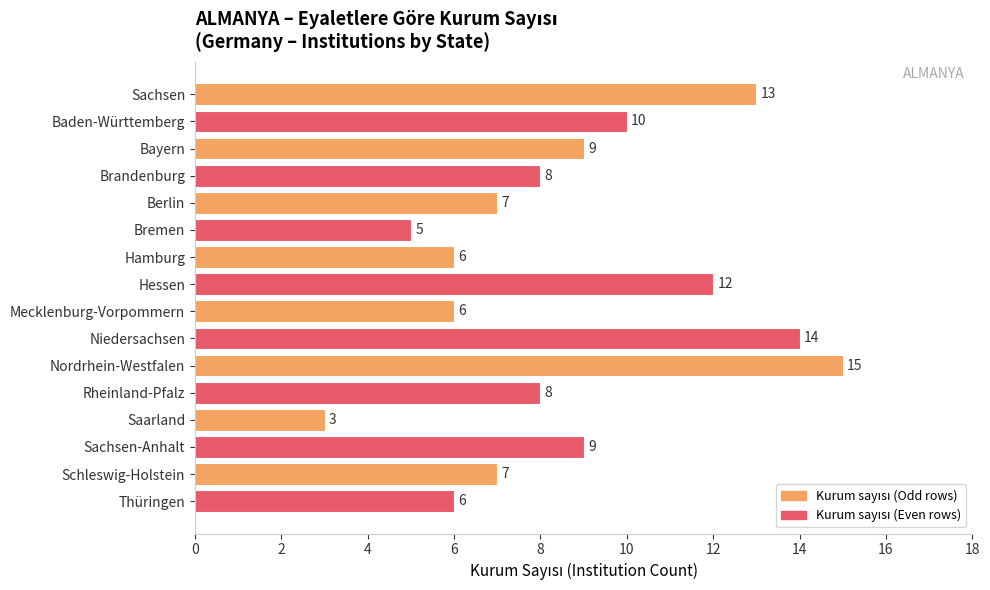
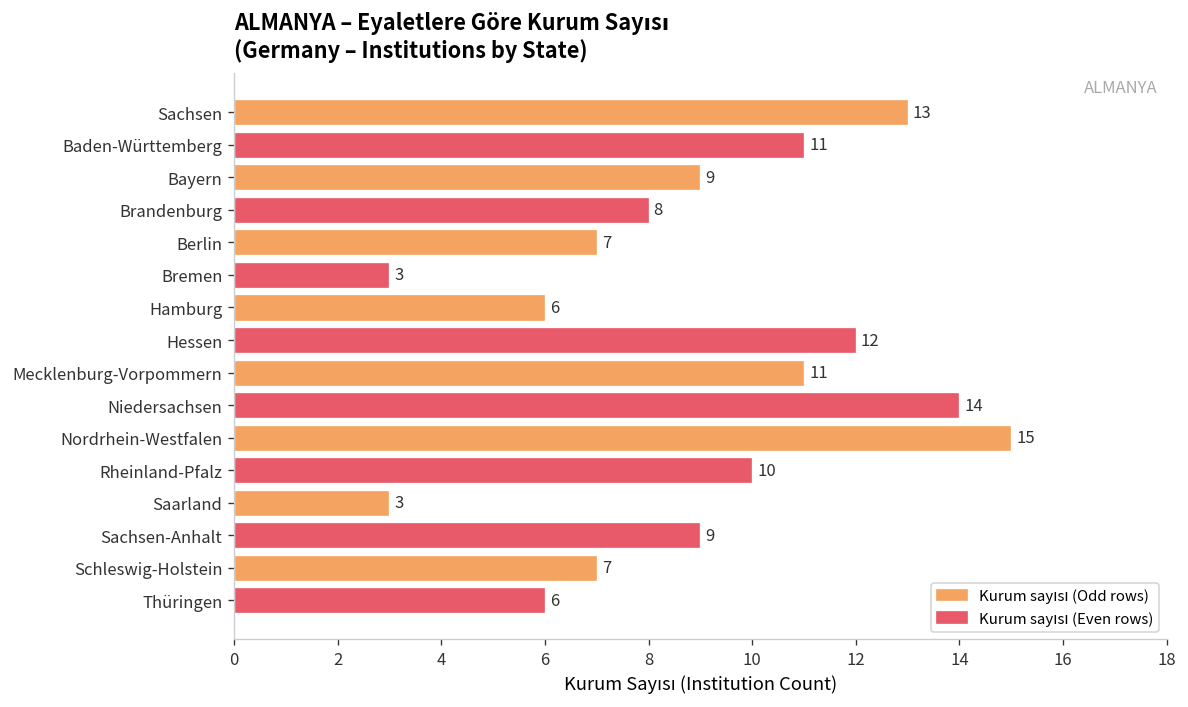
Baden-Württemberg: 10 -> 11
Bremen: 5 -> 3
Mecklenburg-Vorpommern: 6 -> 11
Rheinland-Pfalz: 8 -> 10
